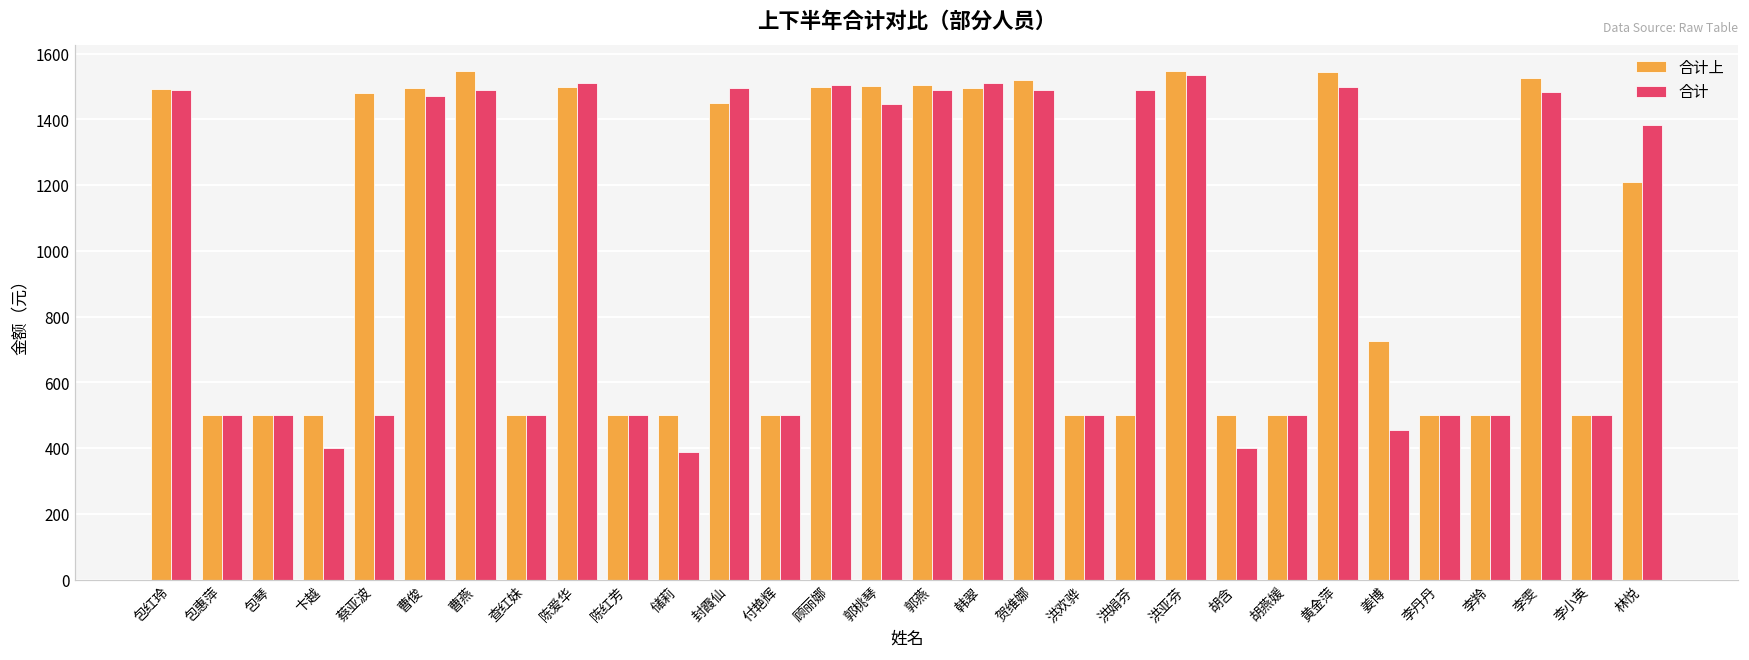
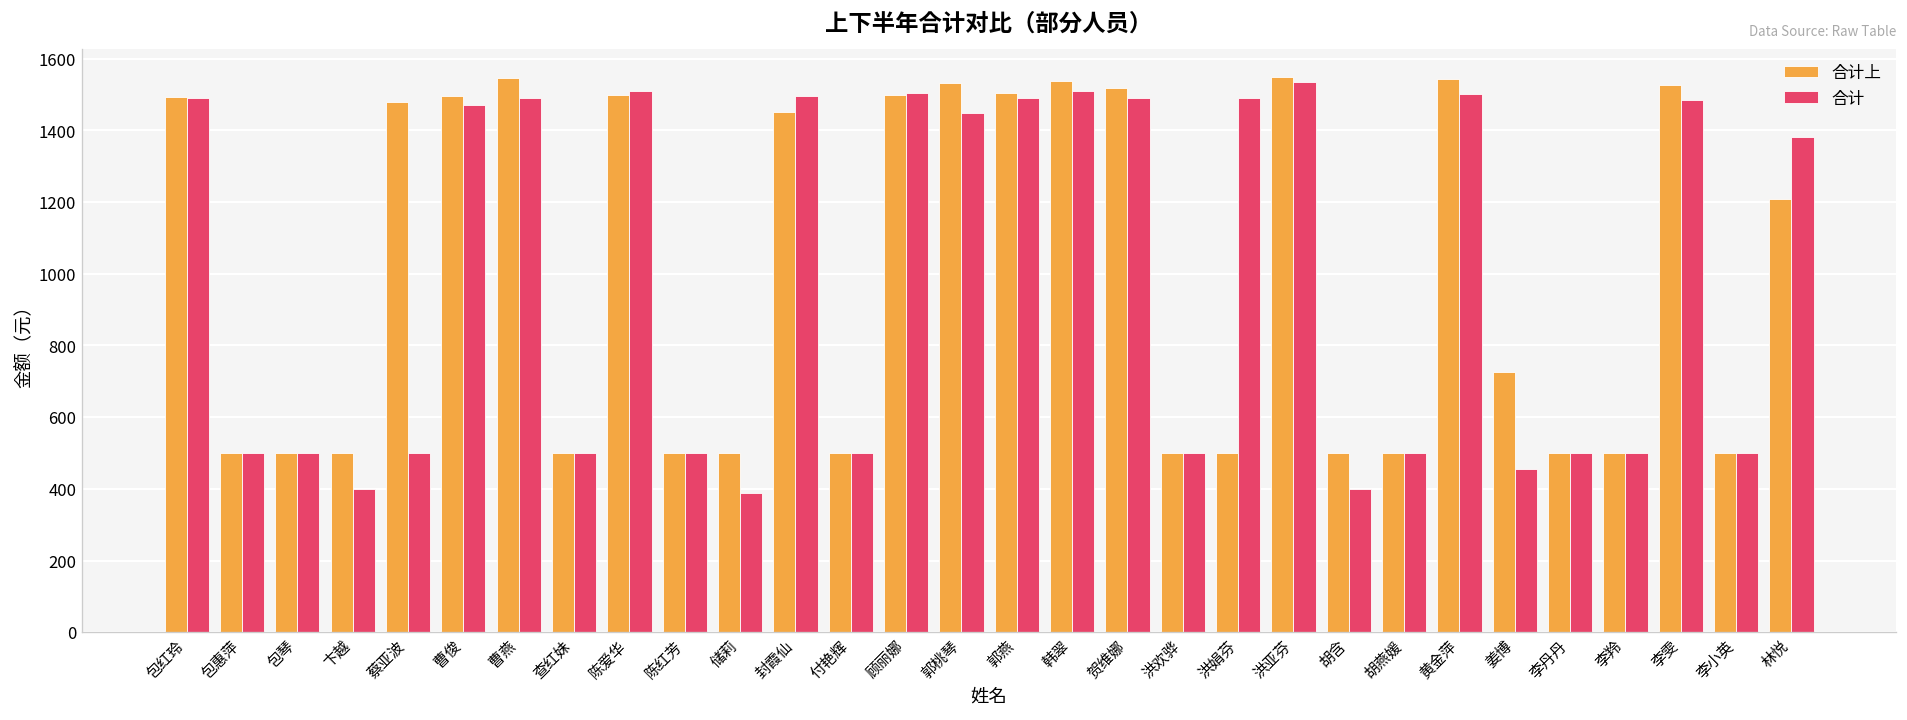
合计上, 郭桃琴: 1500 -> 1530
合计上, 韩翠: 1500 -> 1540
